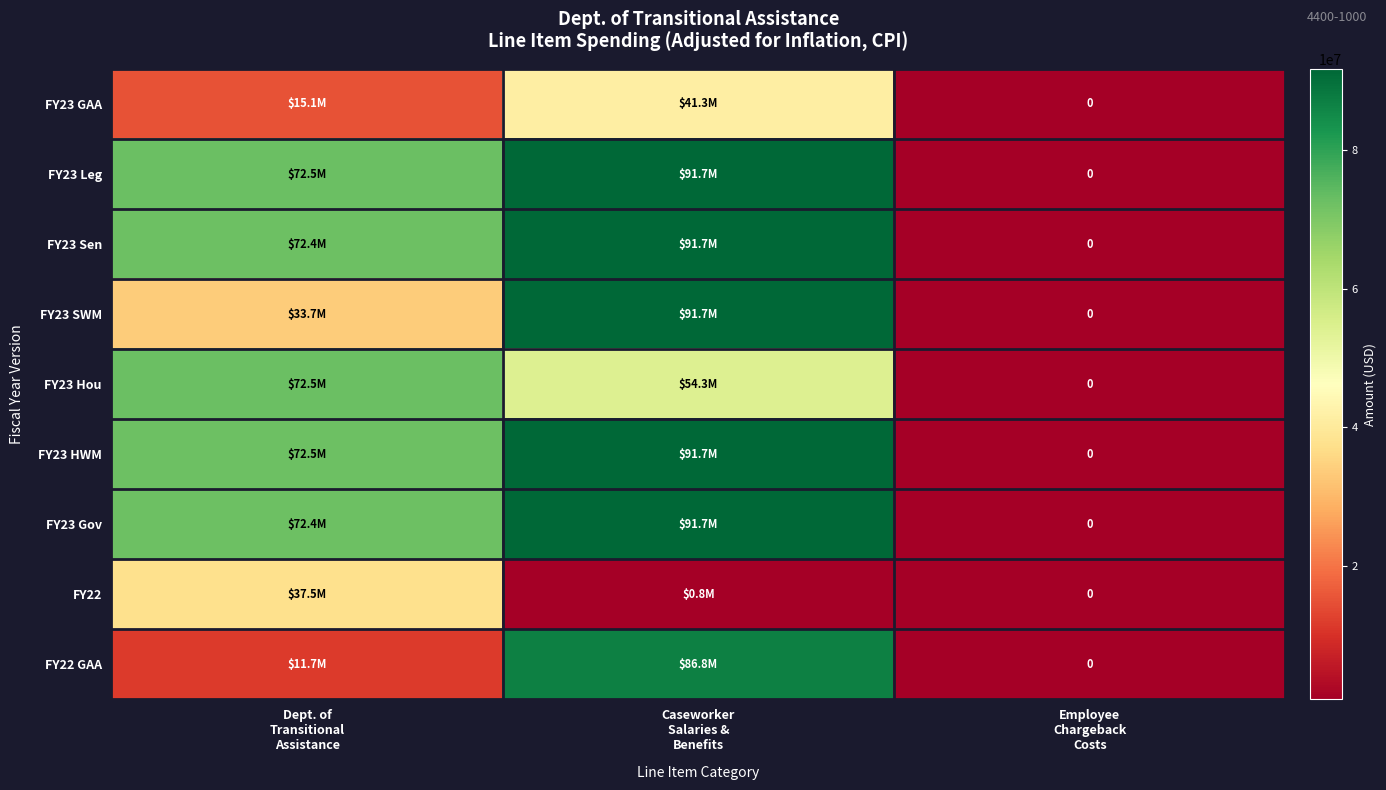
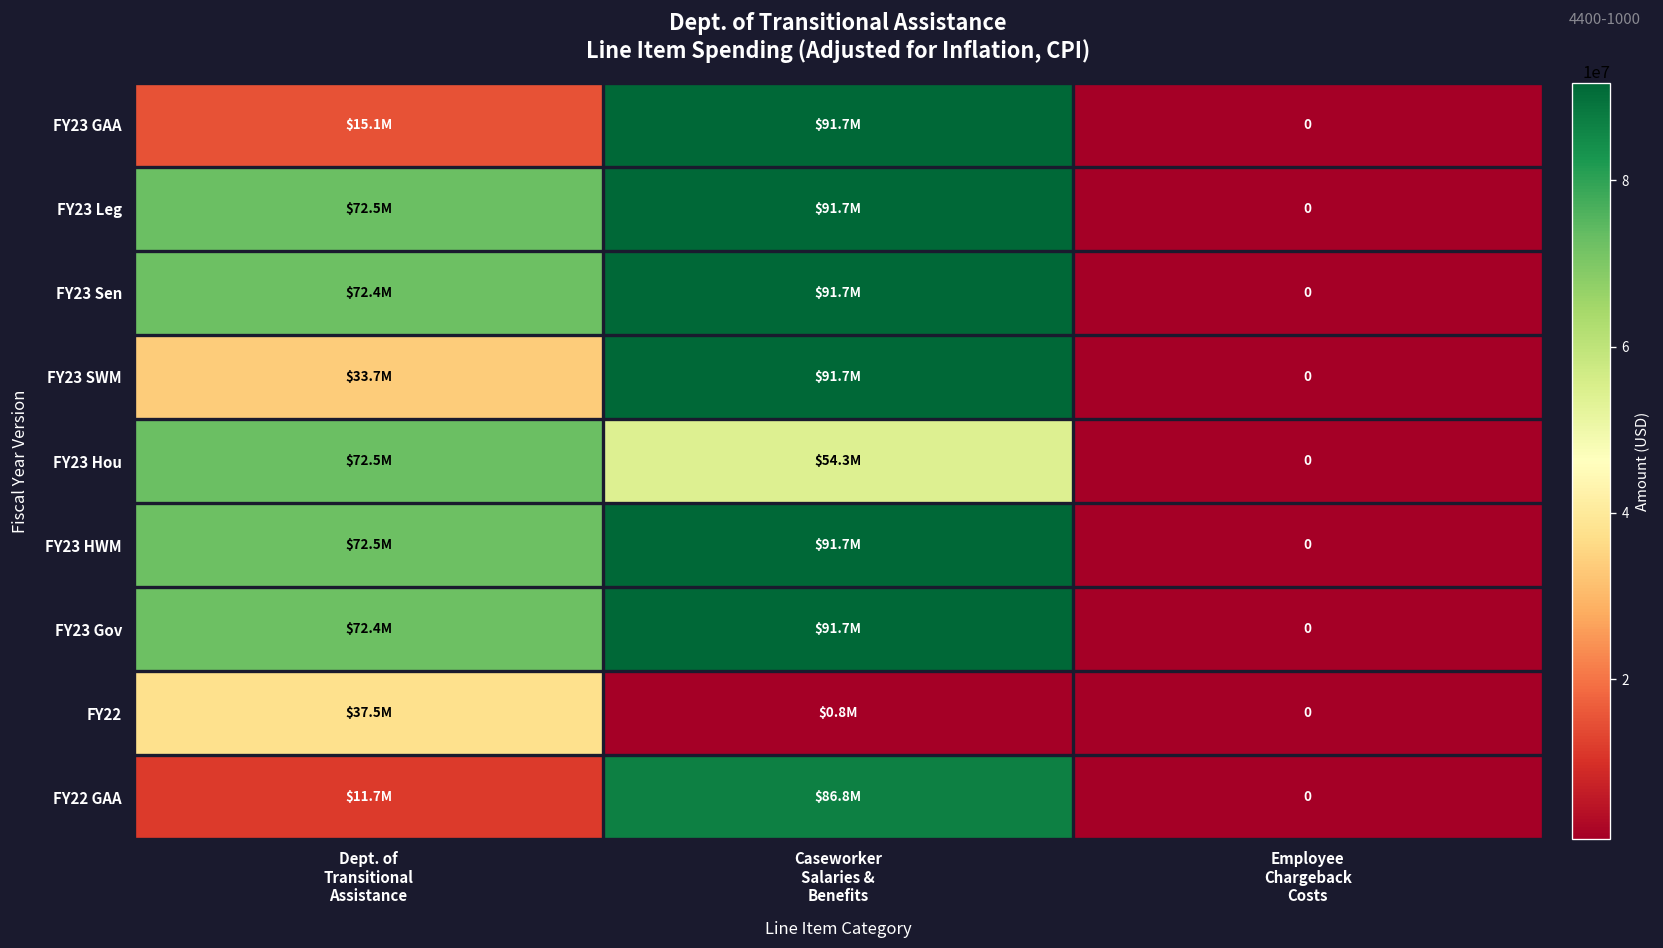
FY23 GAA, Caseworker Salaries & Benefits: $41.3M -> $91.7M
